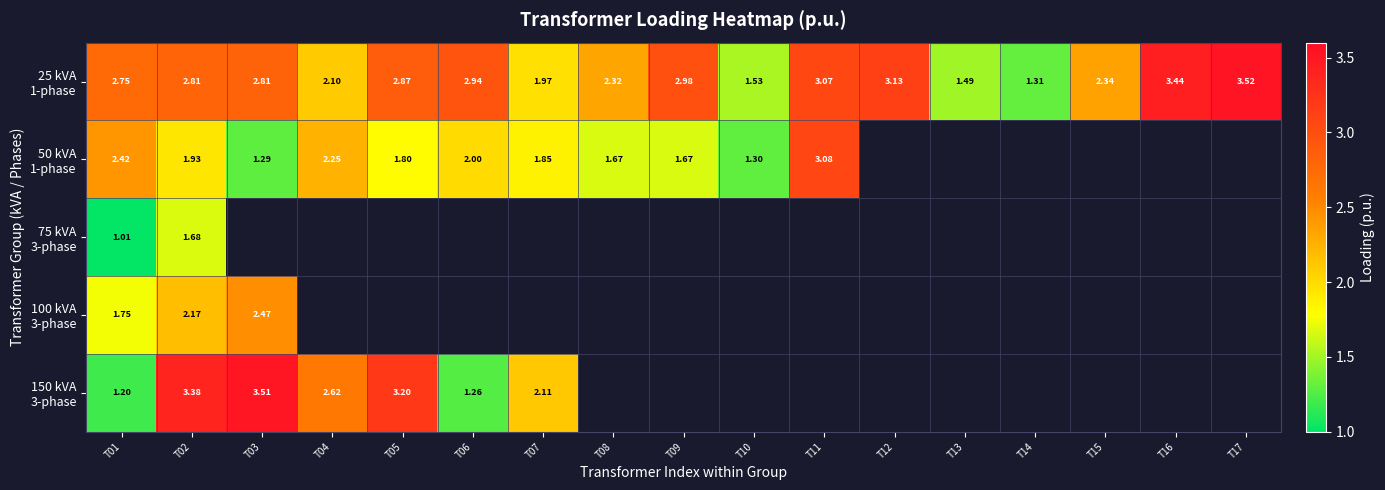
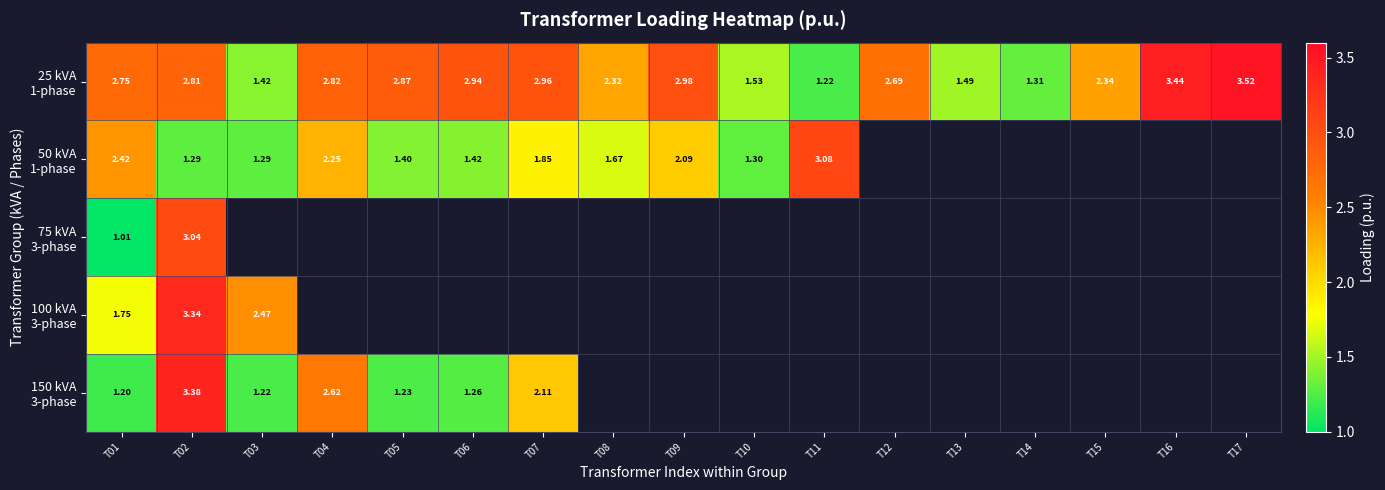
25 kVA 1-phase, T03: 2.81 -> 1.42
25 kVA 1-phase, T04: 2.10 -> 2.82
25 kVA 1-phase, T07: 1.97 -> 2.96
25 kVA 1-phase, T11: 3.07 -> 1.22
25 kVA 1-phase, T12: 3.13 -> 2.69
50 kVA 1-phase, T02: 1.93 -> 1.29
50 kVA 1-phase, T05: 1.80 -> 1.40
50 kVA 1-phase, T06: 2.00 -> 1.42
50 kVA 1-phase, T09: 1.67 -> 2.09
75 kVA 3-phase, T02: 1.68 -> 3.04
100 kVA 3-phase, T02: 2.17 -> 3.34
150 kVA 3-phase, T03: 3.51 -> 1.22
150 kVA 3-phase, T05: 3.20 -> 1.23
